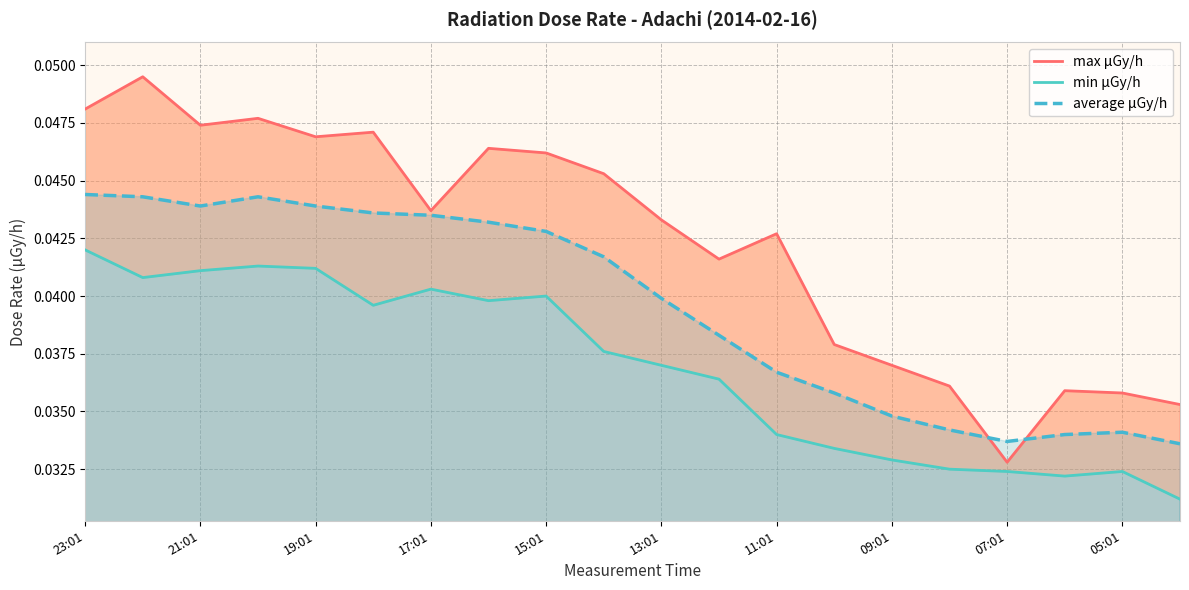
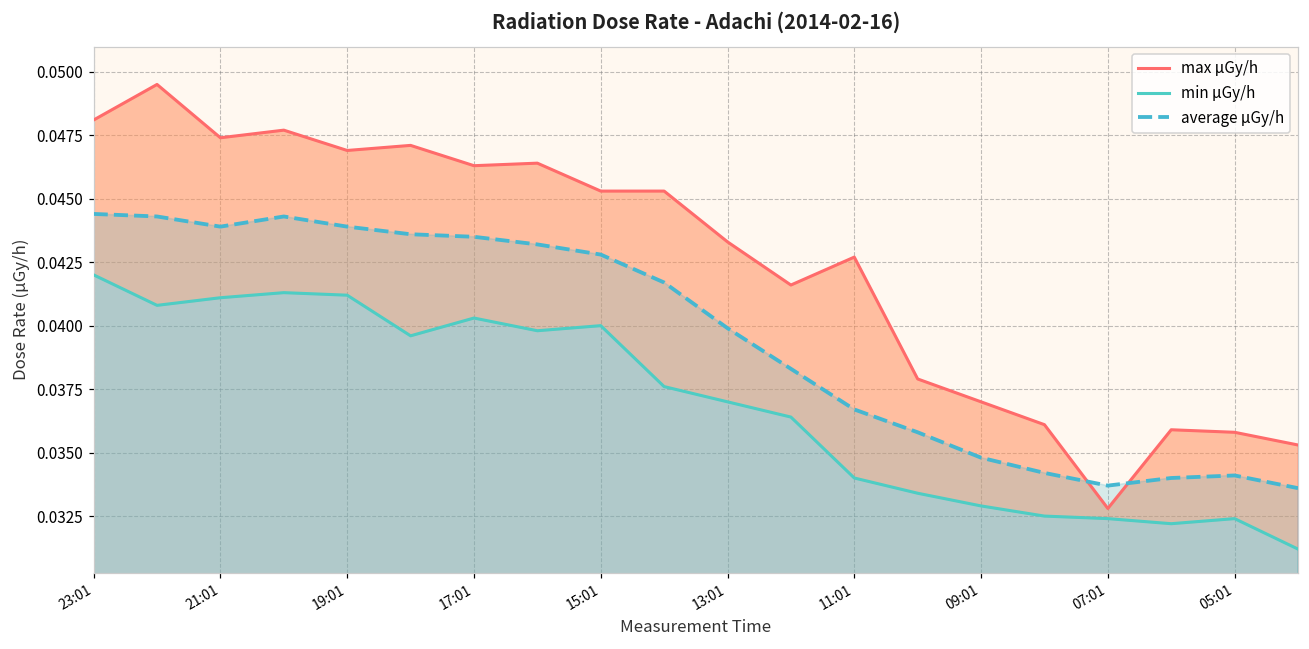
max μGy/h, 17:01: 0.0437 -> 0.0463
max μGy/h, 15:01: 0.0462 -> 0.0453
